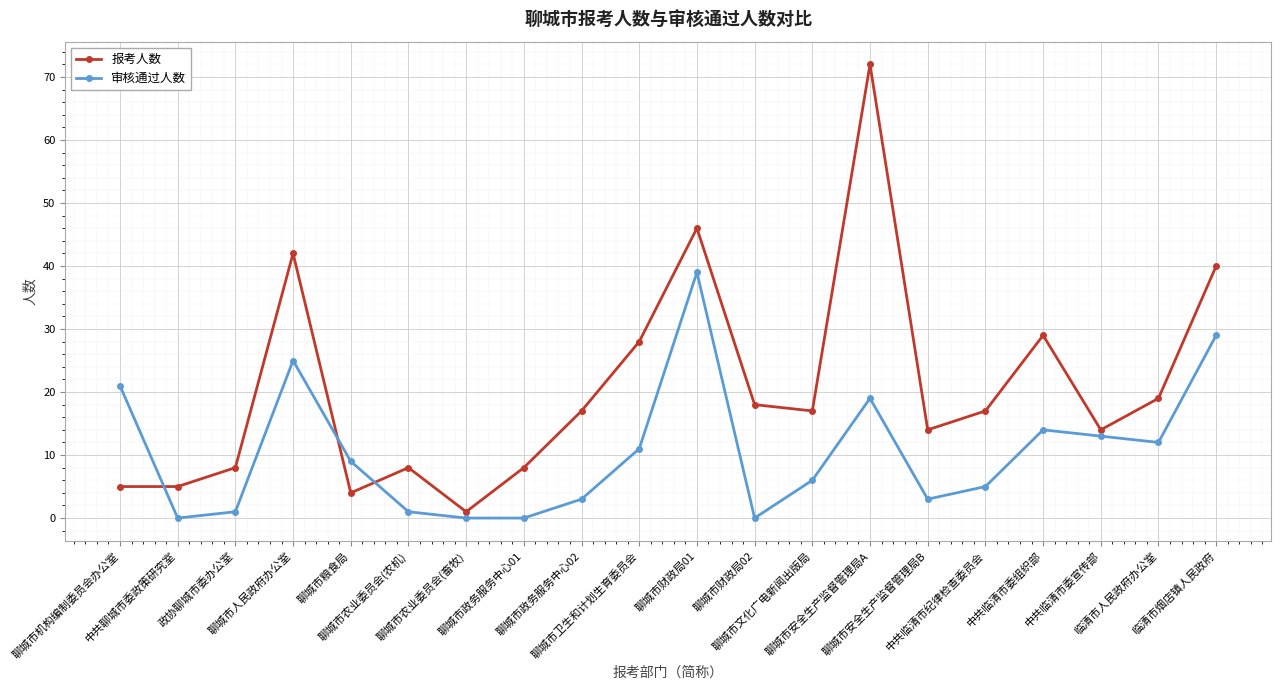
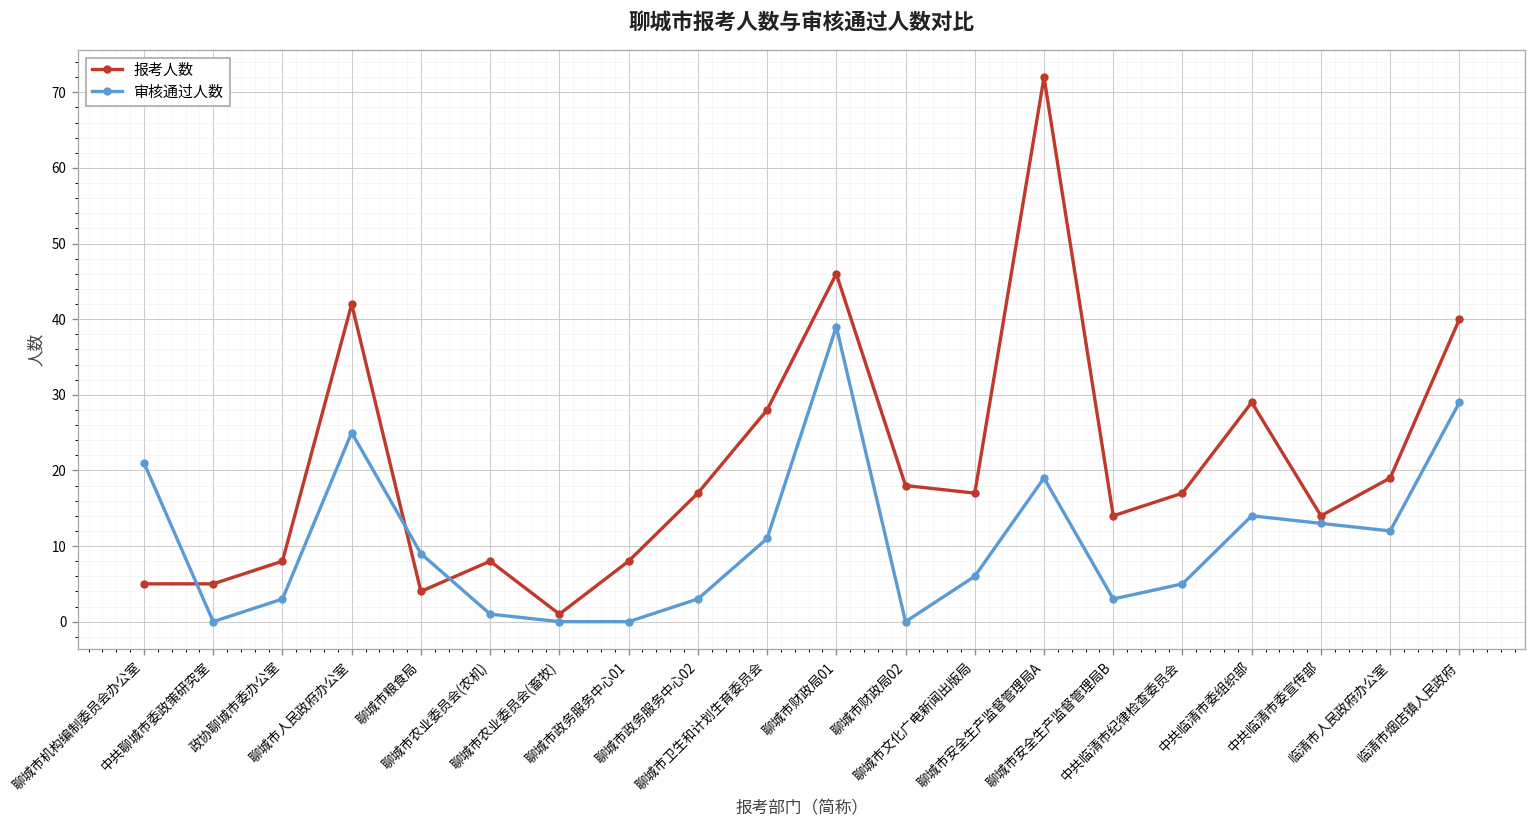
审核通过人数, 政协聊城市委办公室: 1 -> 3
